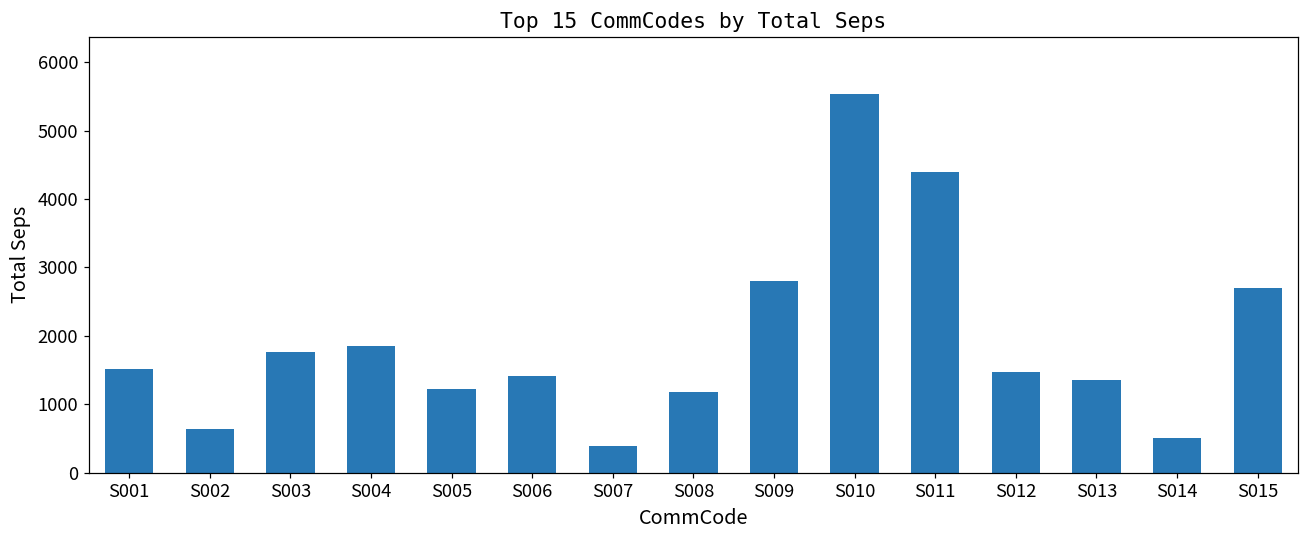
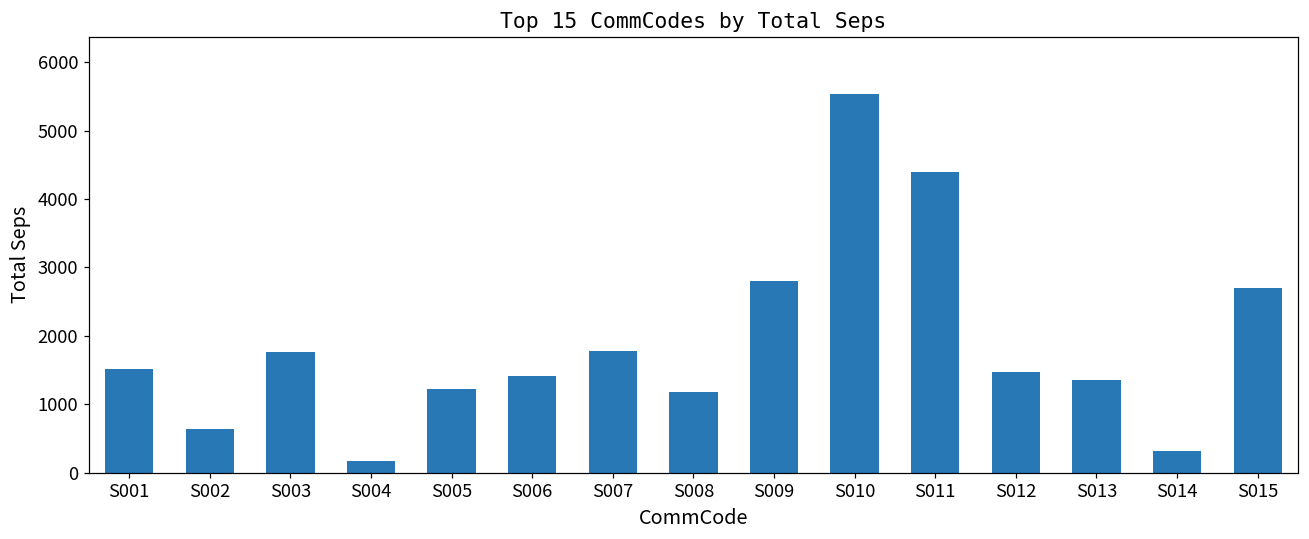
S004: 1900 -> 200
S007: 400 -> 1800
S014: 500 -> 300
